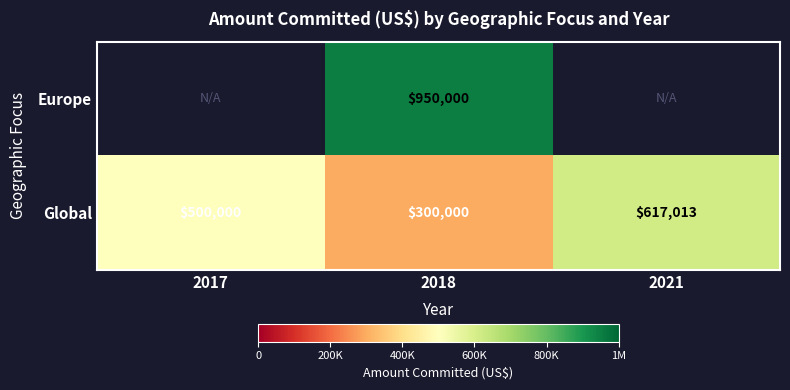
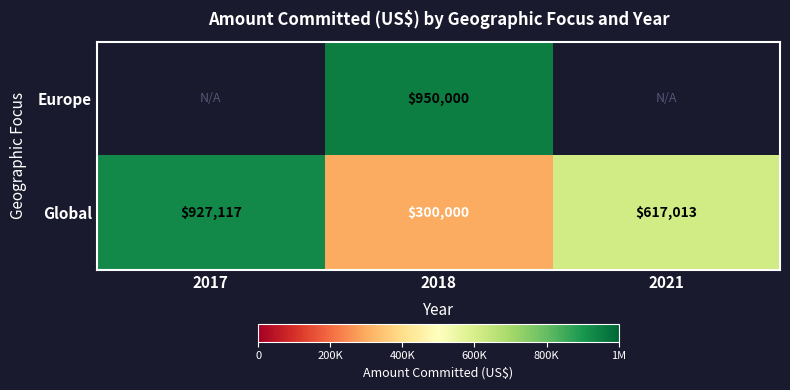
Global, 2017: $500,000 -> $927,117
